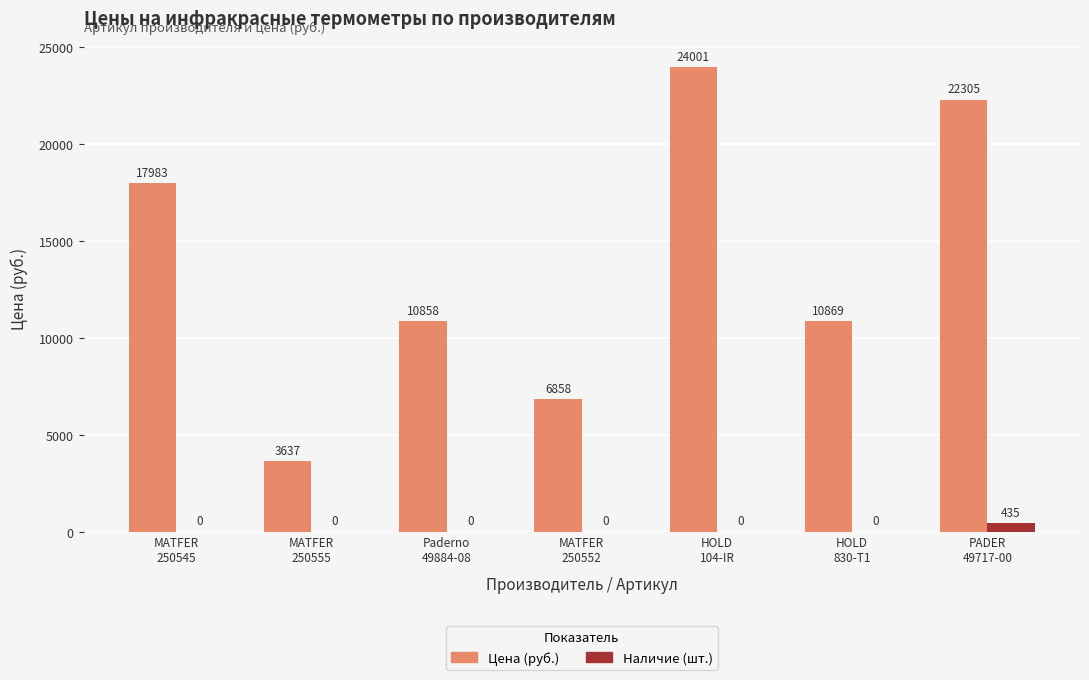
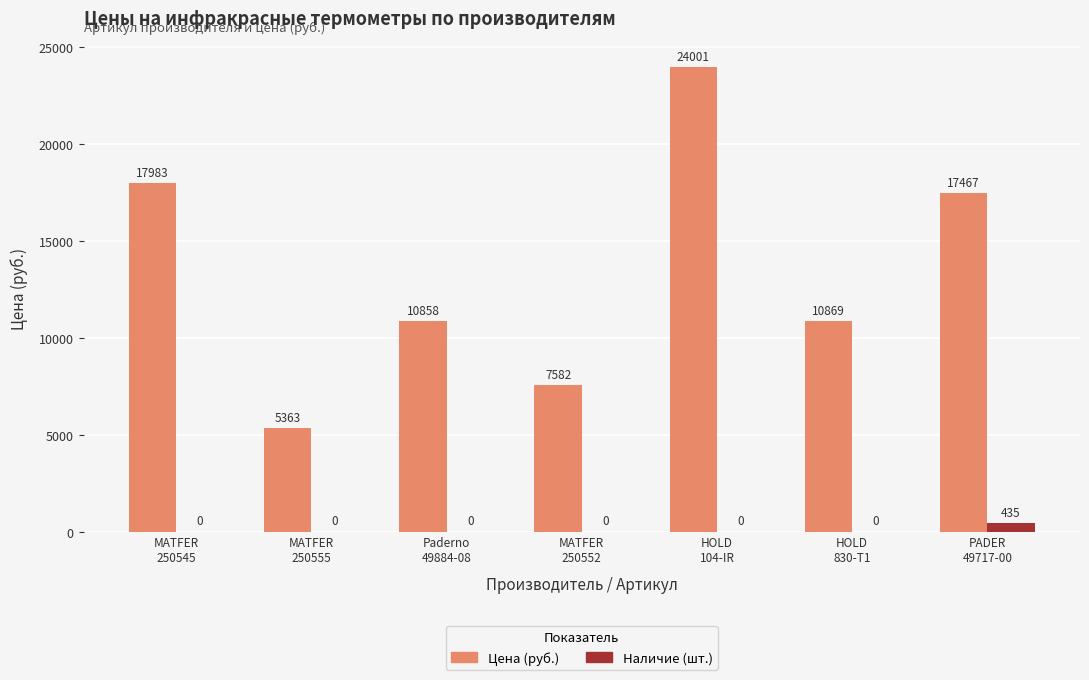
Цена (руб.), MATFER 250555: 3637 -> 5363
Цена (руб.), MATFER 250552: 6858 -> 7582
Цена (руб.), PADER 49717-00: 22305 -> 17467
